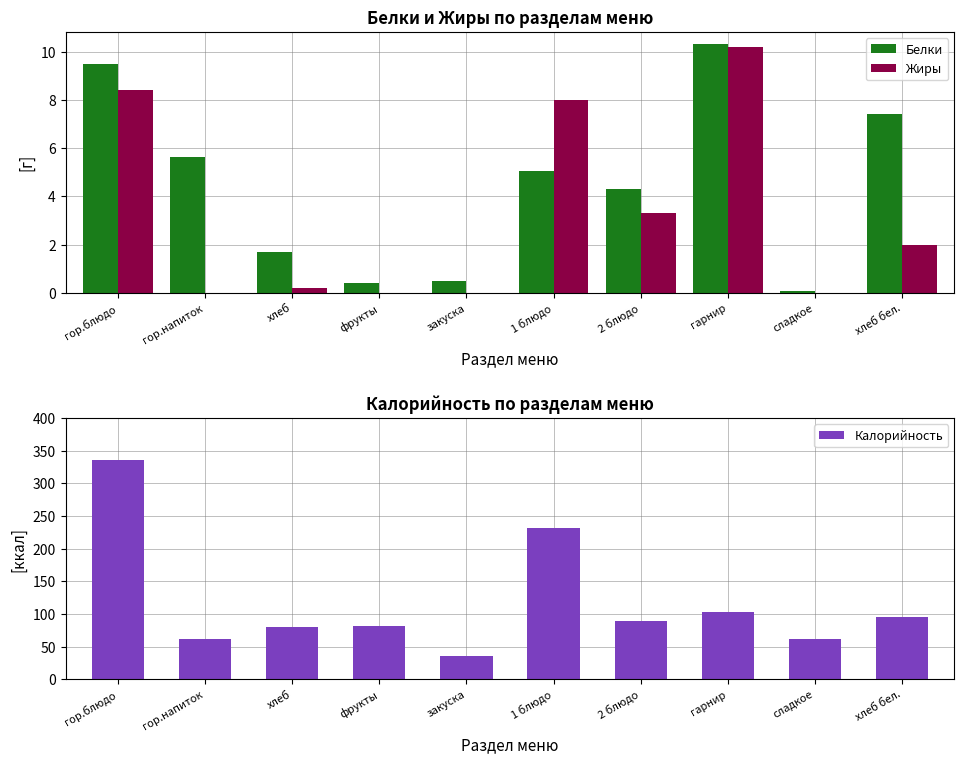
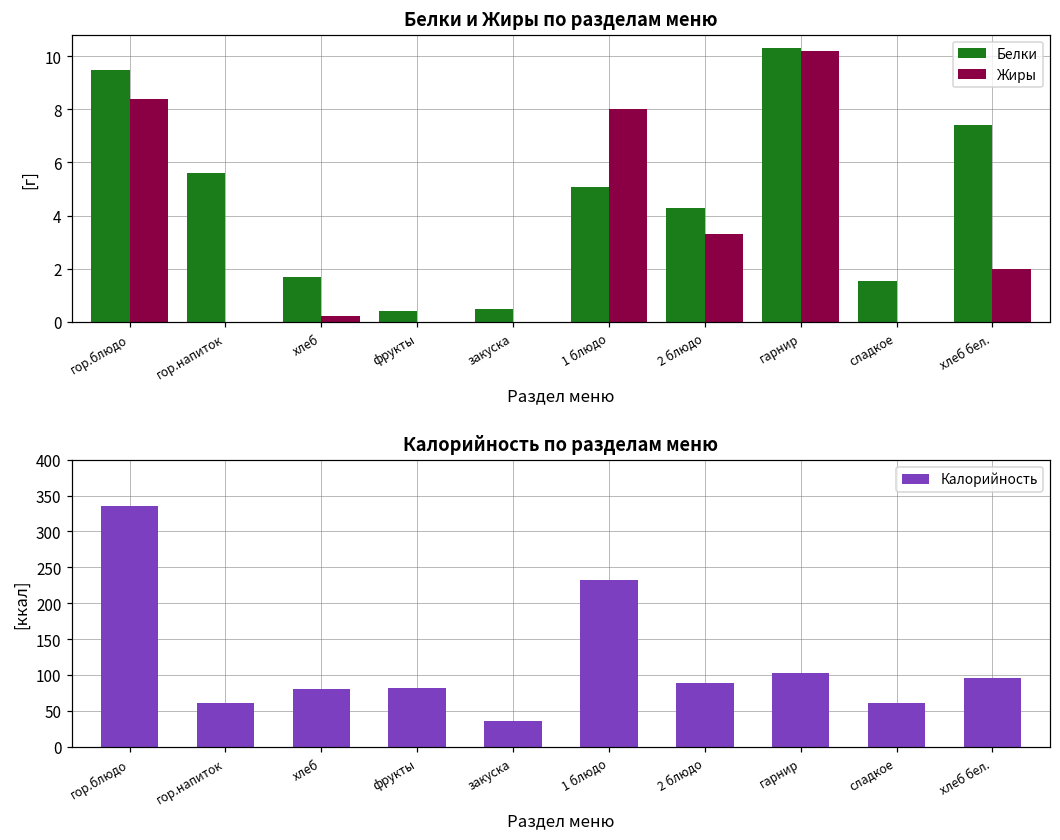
Белки и Жиры по разделам меню, Белки, сладкое: 0.1 -> 1.5
